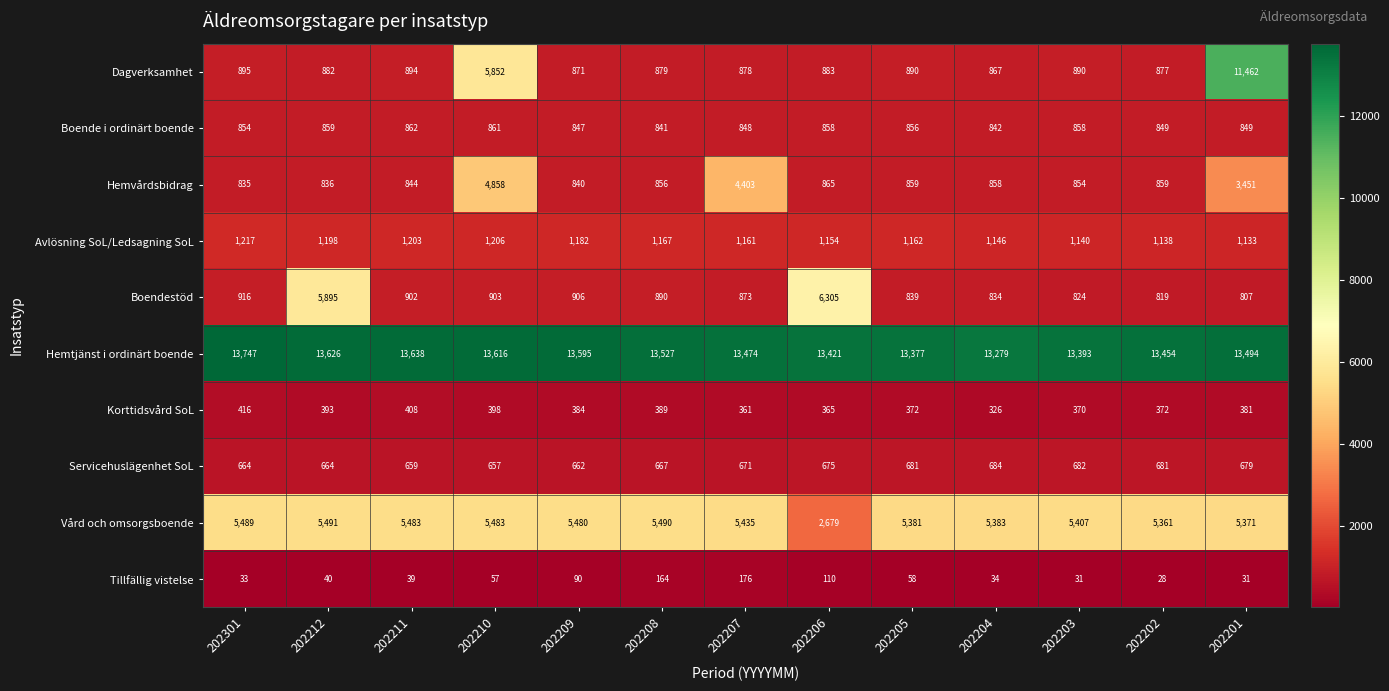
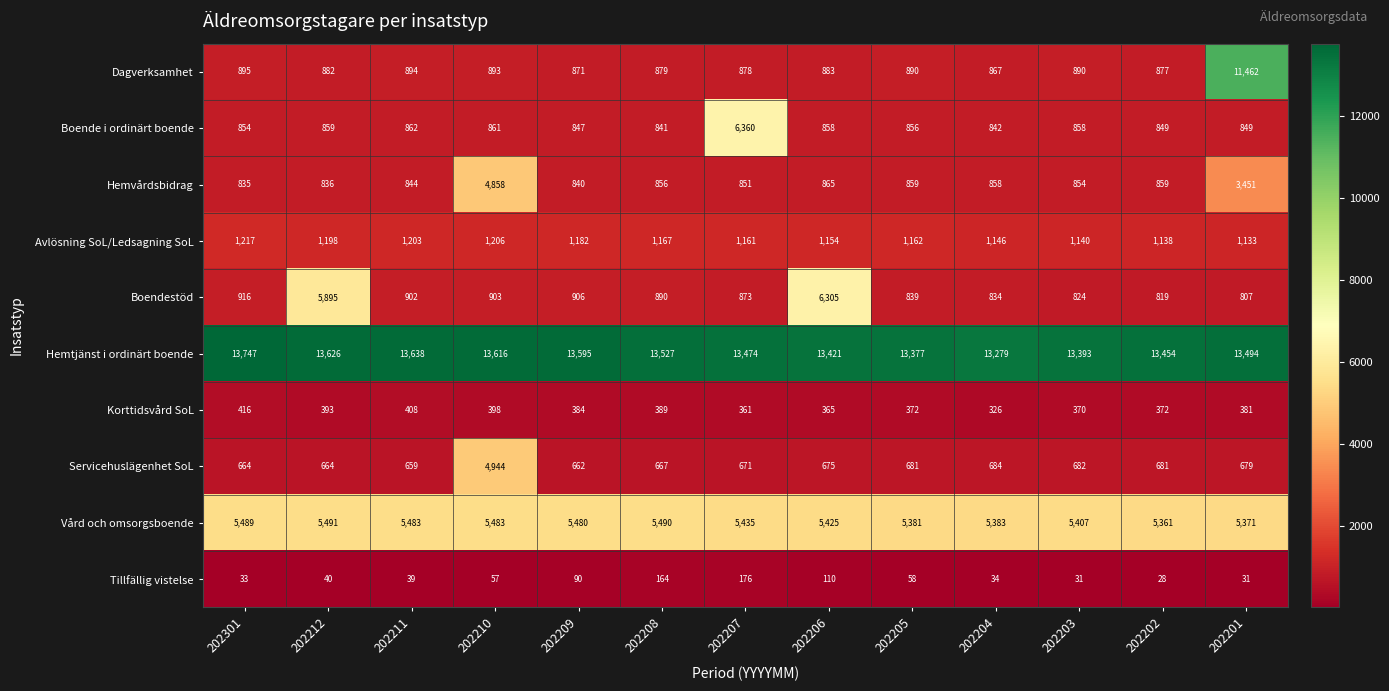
Dagverksamhet, 202210: 5,852 -> 893
Boende i ordinärt boende, 202207: 848 -> 6,360
Hemvårdsbidrag, 202207: 4,403 -> 851
Servicehuslägenhet SoL, 202210: 657 -> 4,944
Vård och omsorgsboende, 202206: 2,679 -> 5,425
